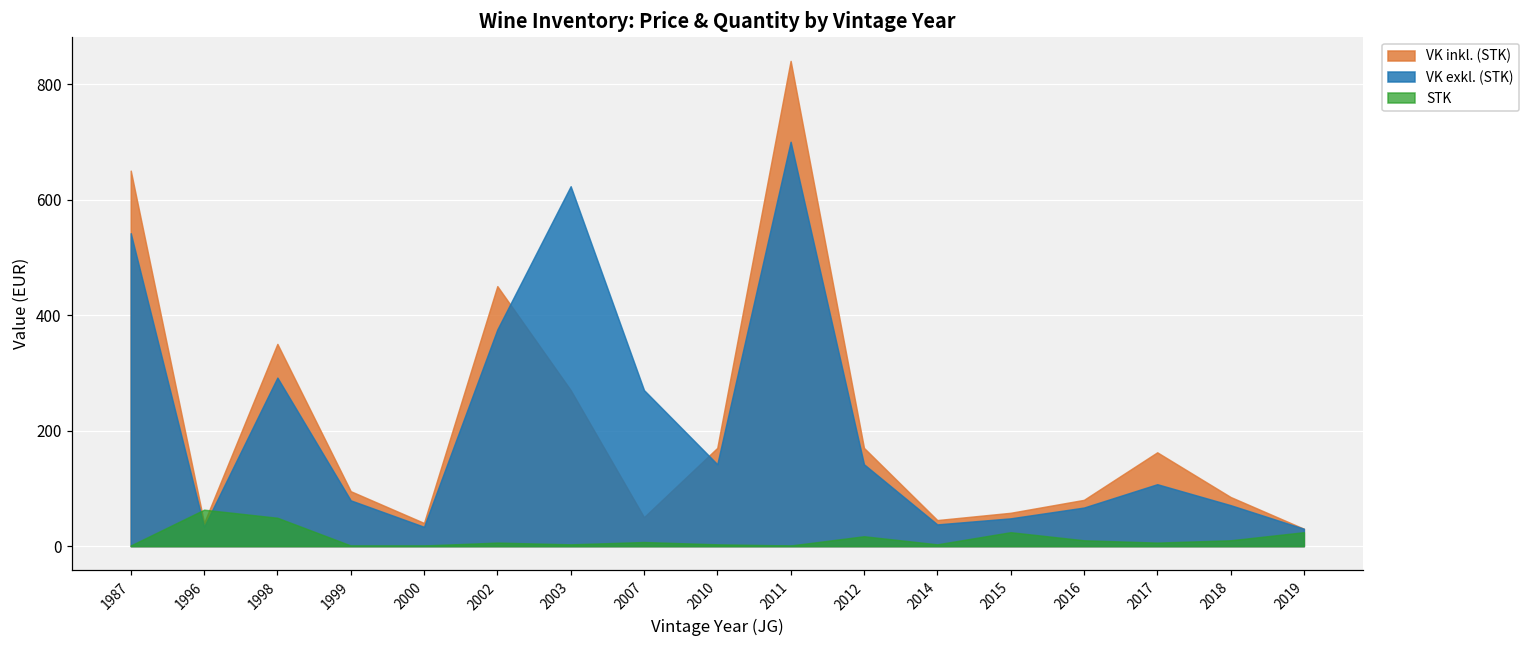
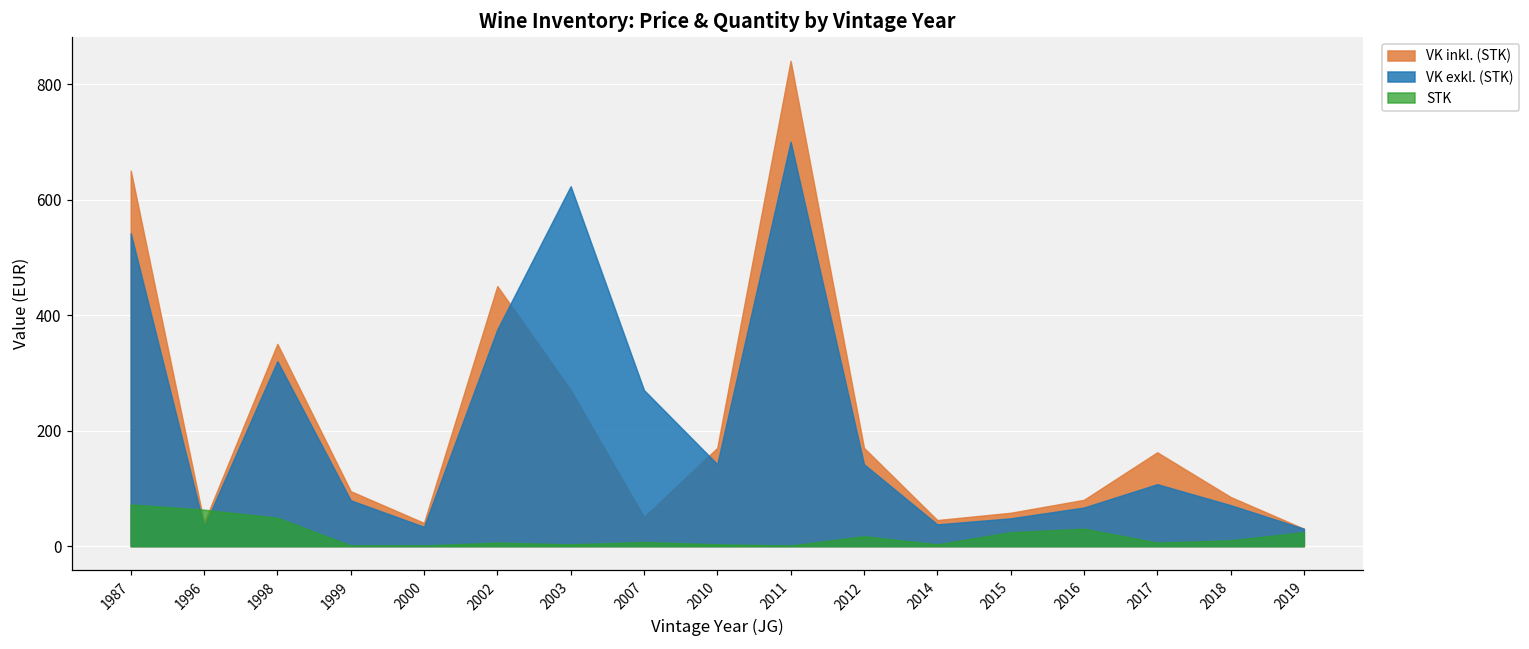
STK, 1987: 0 -> 70
VK exkl. (STK), 1998: 290 -> 320
STK, 2016: 10 -> 30
